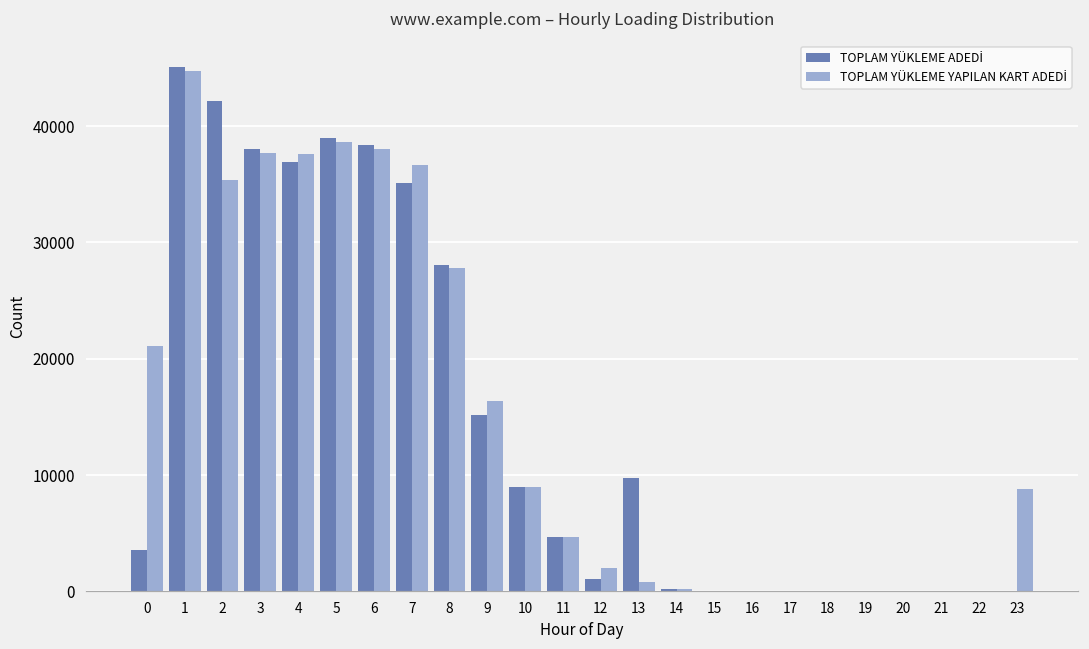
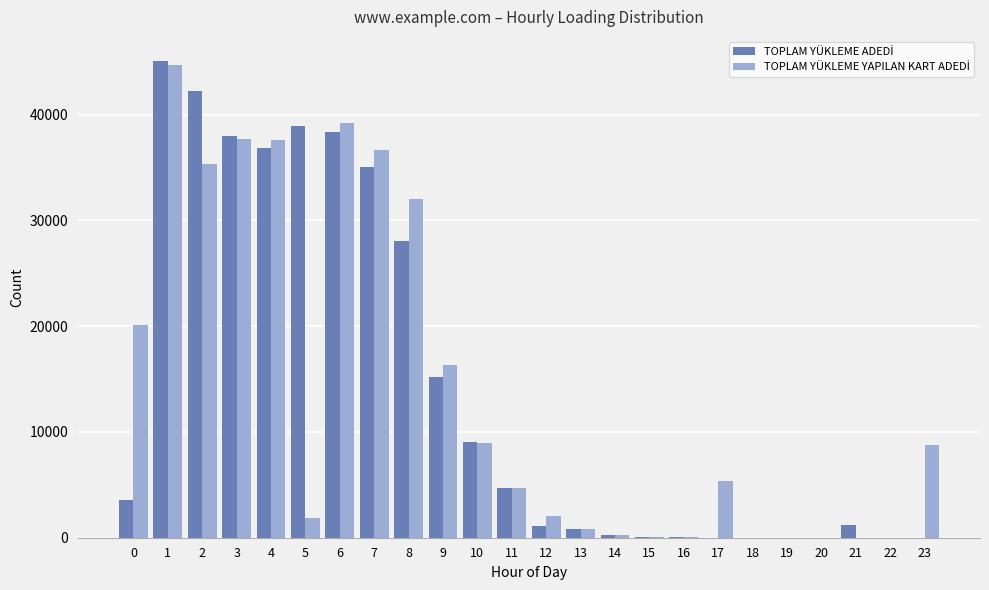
TOPLAM YÜKLEME YAPILAN KART ADEDİ, 0: 21100 -> 20100
TOPLAM YÜKLEME YAPILAN KART ADEDİ, 5: 38600 -> 1900
TOPLAM YÜKLEME YAPILAN KART ADEDİ, 6: 38000 -> 39200
TOPLAM YÜKLEME YAPILAN KART ADEDİ, 8: 27800 -> 32000
TOPLAM YÜKLEME ADEDİ, 13: 9700 -> 800
TOPLAM YÜKLEME YAPILAN KART ADEDİ, 17: 0 -> 5300
TOPLAM YÜKLEME ADEDİ, 21: 0 -> 1200
